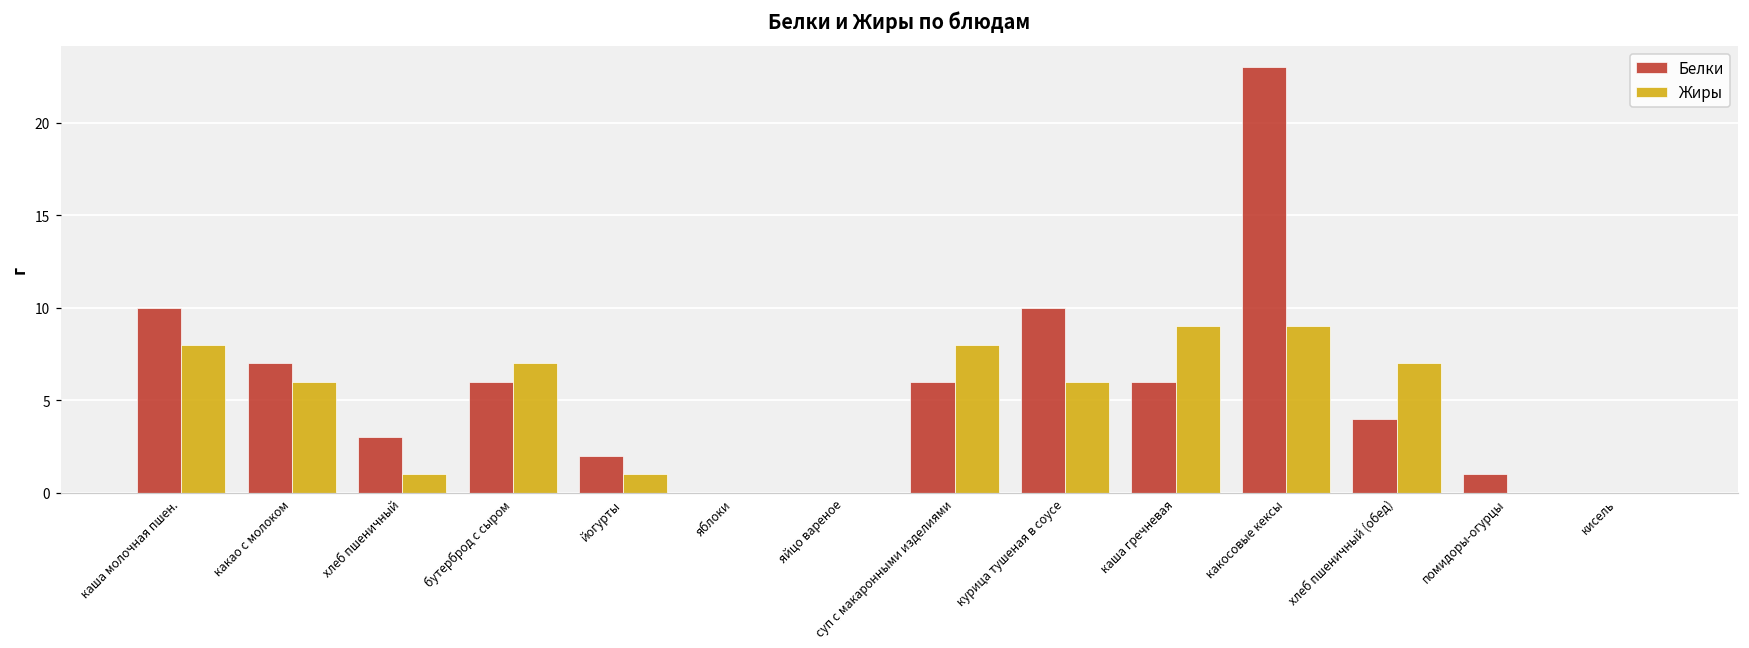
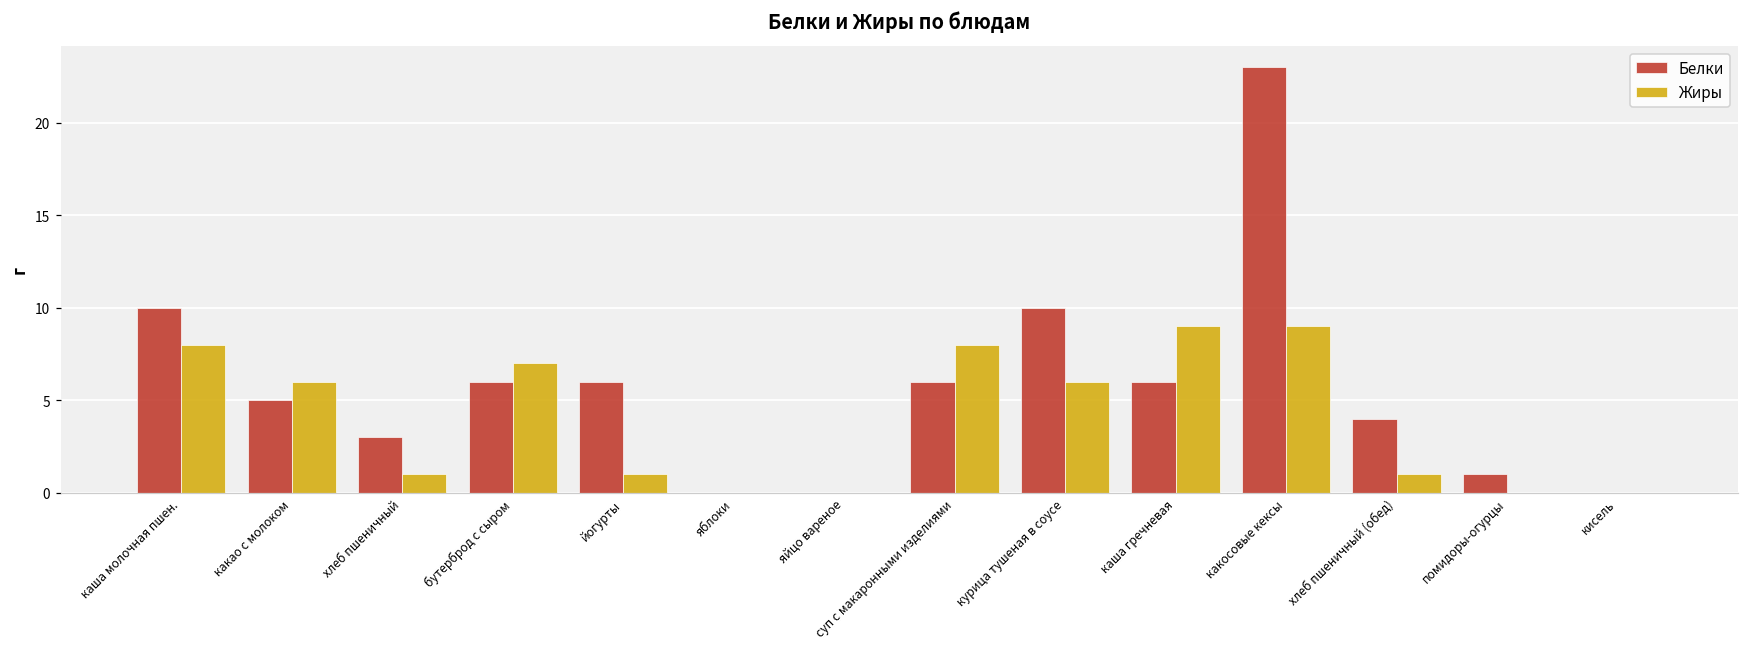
Белки, какао с молоком: 7 -> 5
Белки, йогурты: 2 -> 6
Жиры, хлеб пшеничный (обед): 7 -> 1
